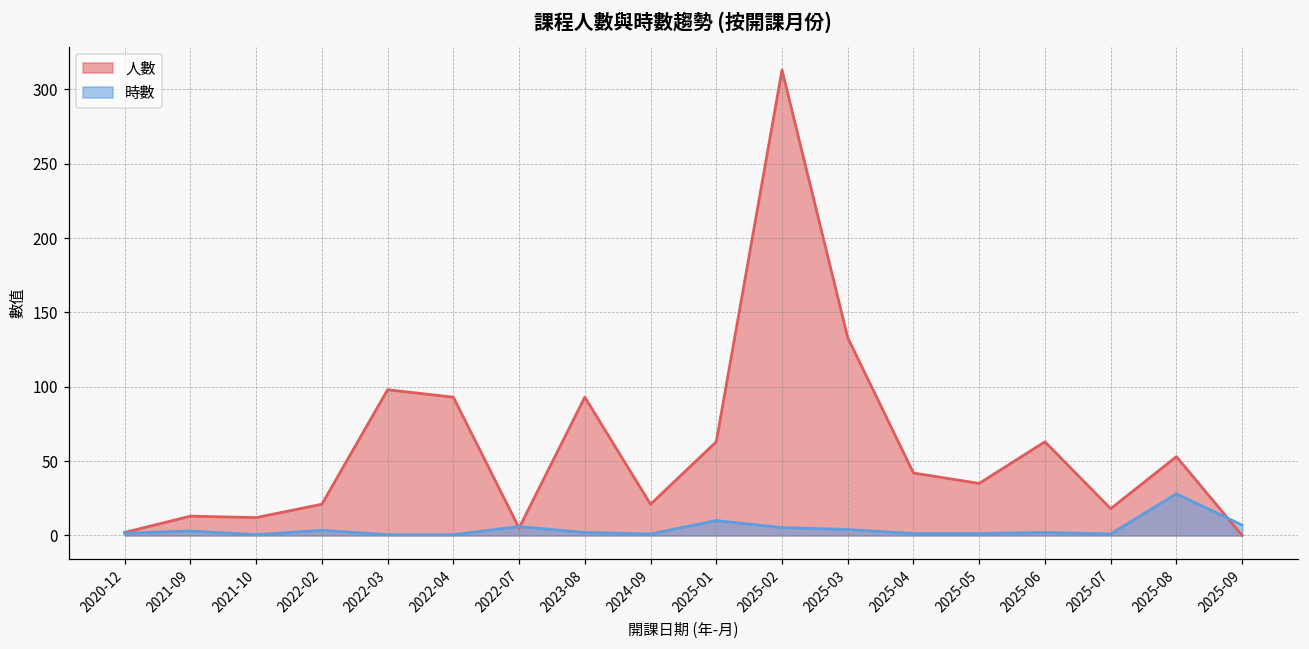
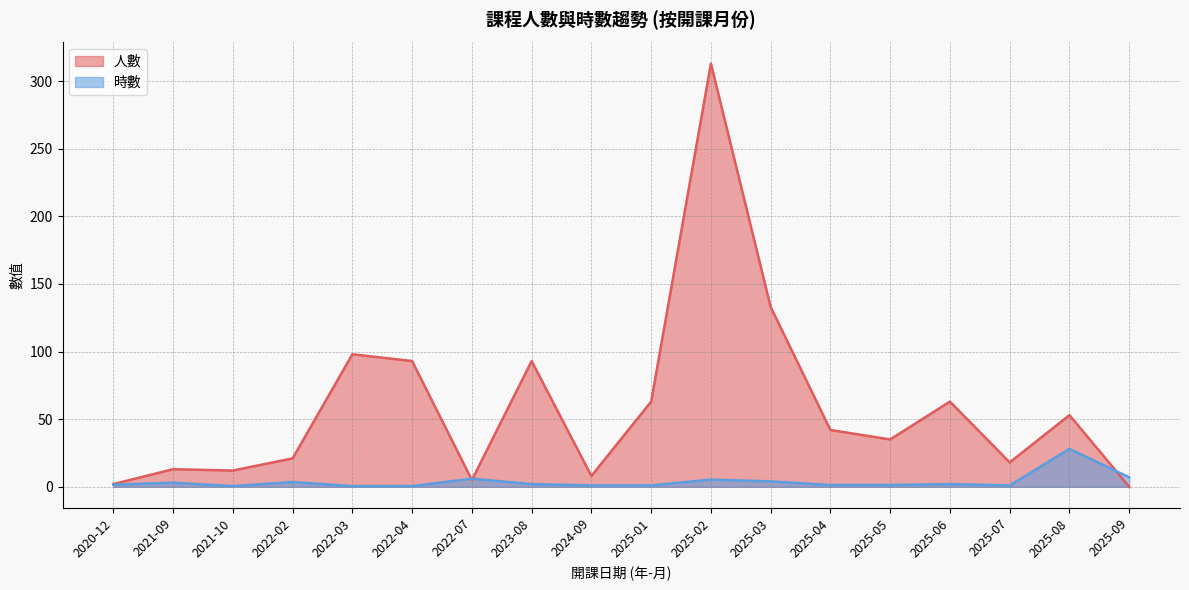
人數, 2024-09: 21 -> 8
時數, 2025-01: 10 -> 1
